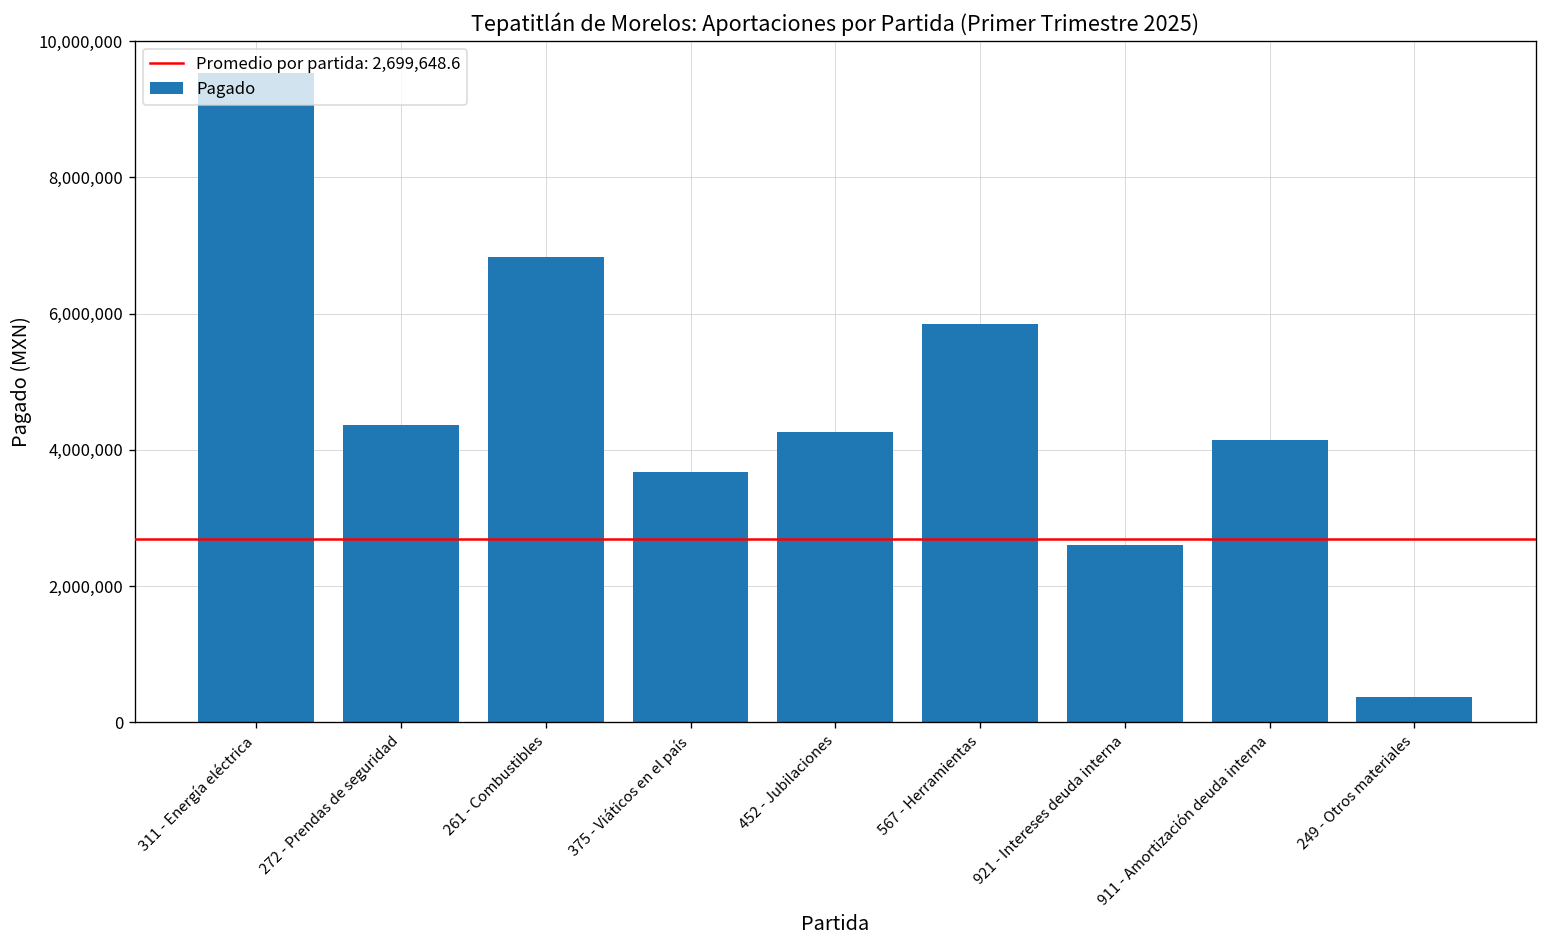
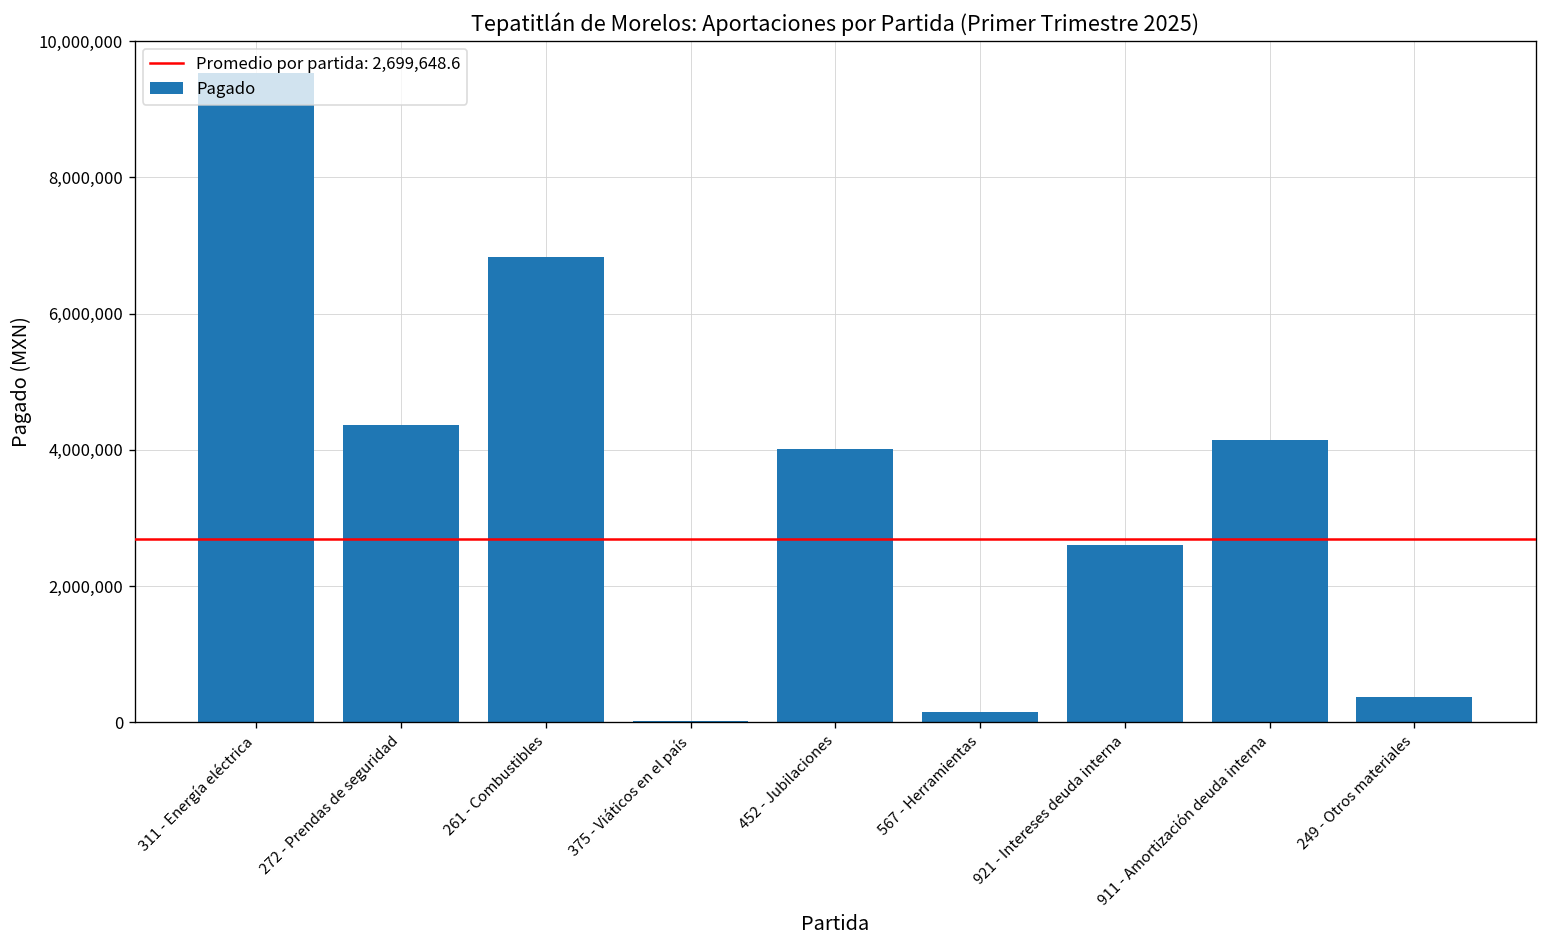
375 - Viáticos en el país: 3,700,000 -> 0
452 - Jubilaciones: 4,300,000 -> 4,000,000
567 - Herramientas: 5,800,000 -> 200,000
